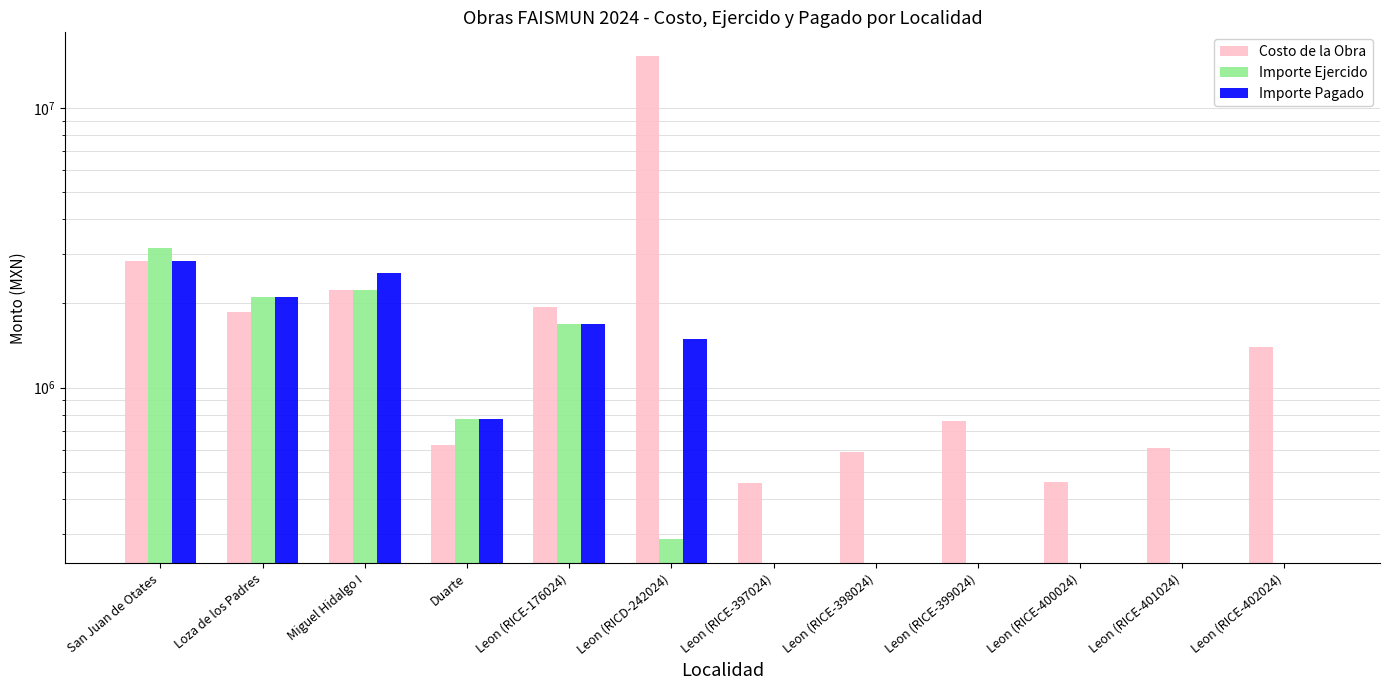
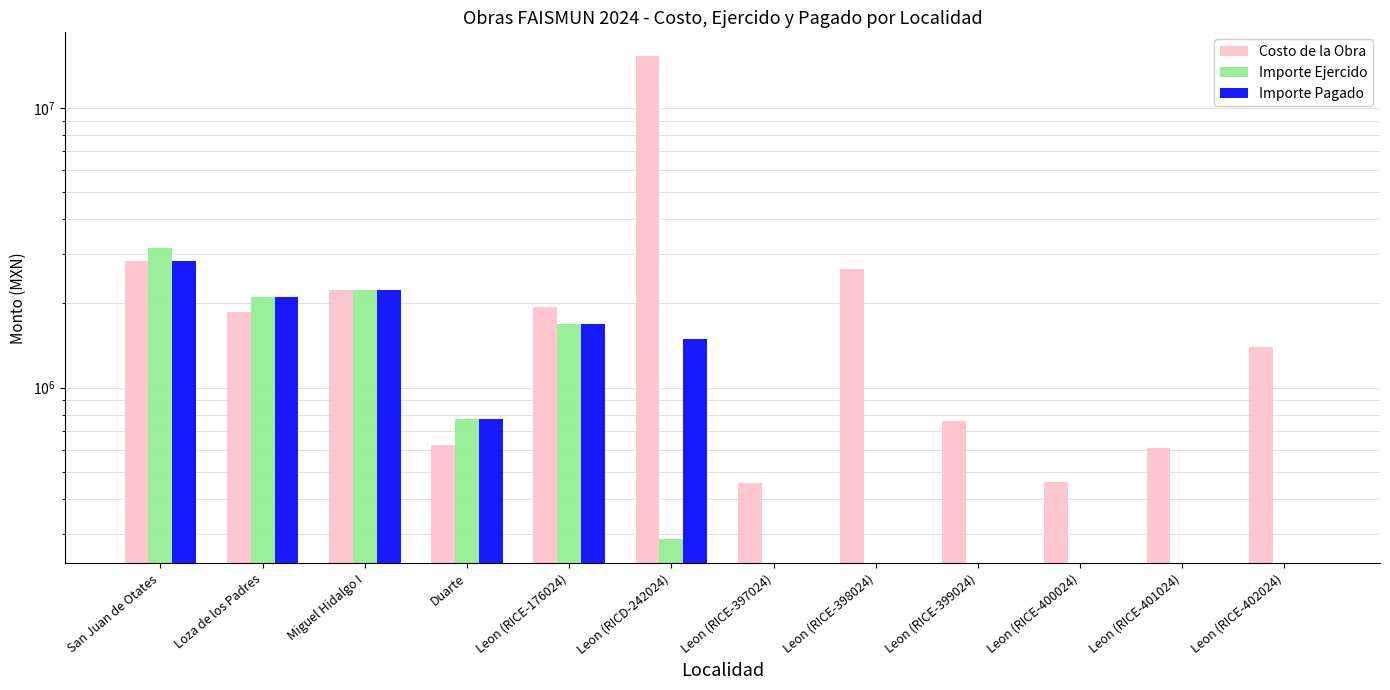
Importe Pagado, Miguel Hidalgo I: 2600000 -> 2200000
Costo de la Obra, Leon (RICE-398024): 590000 -> 2700000
